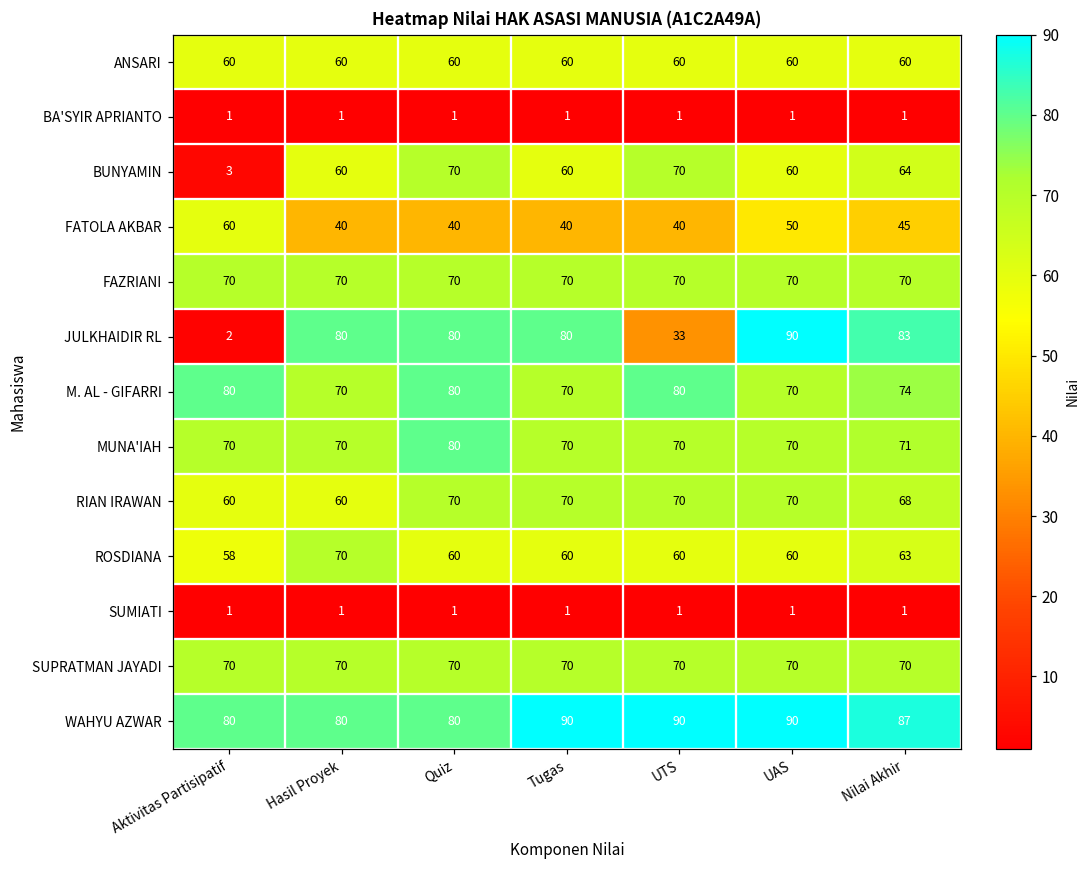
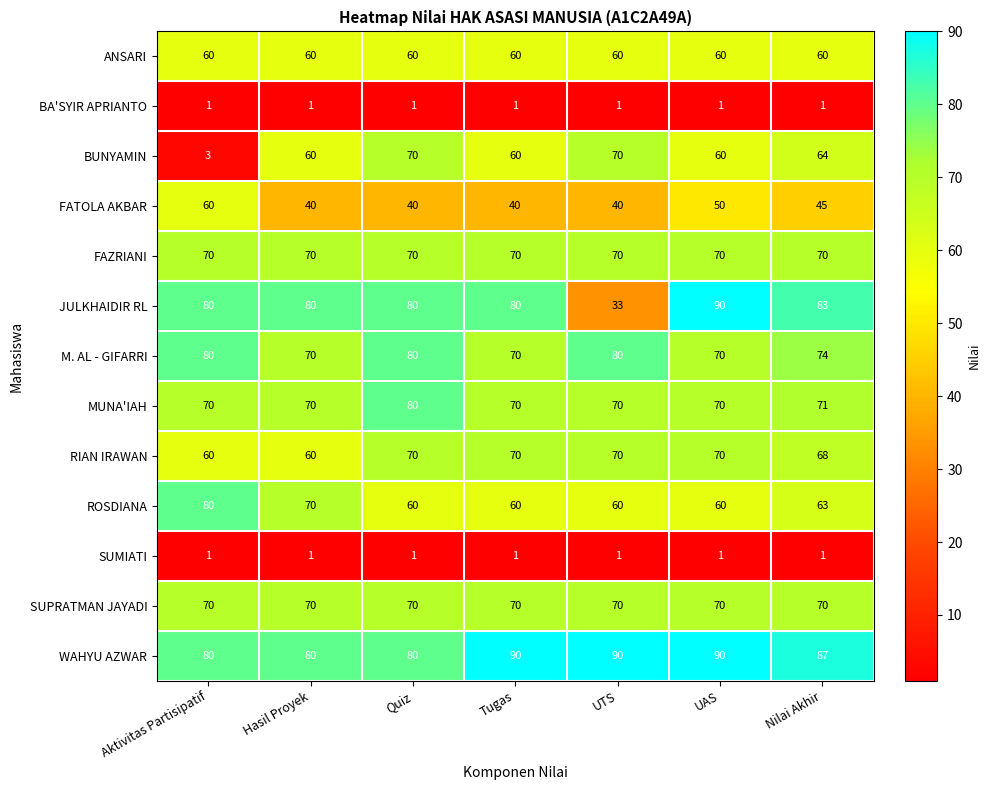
JULKHAIDIR RL, Aktivitas Partisipatif: 2 -> 80
ROSDIANA, Aktivitas Partisipatif: 58 -> 80
